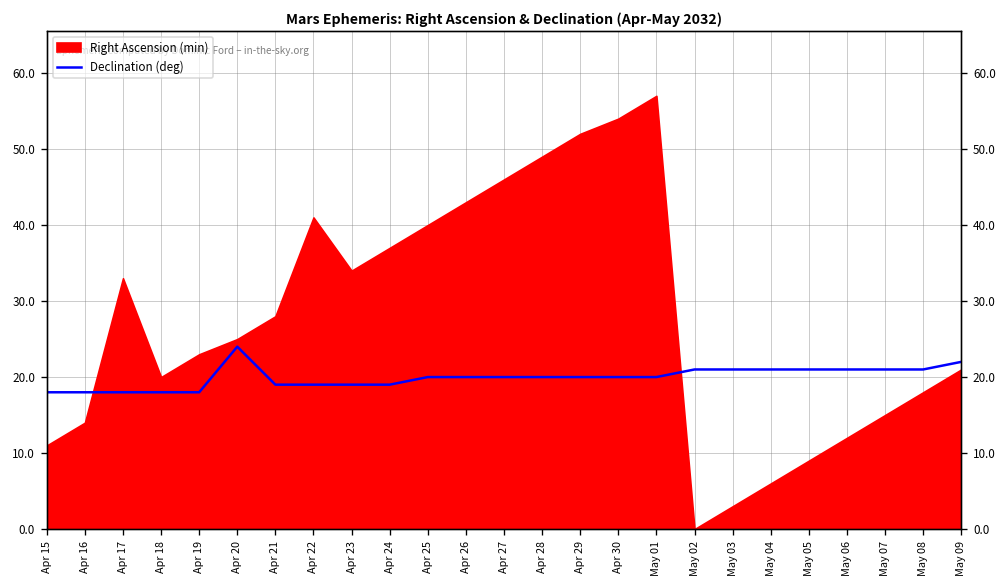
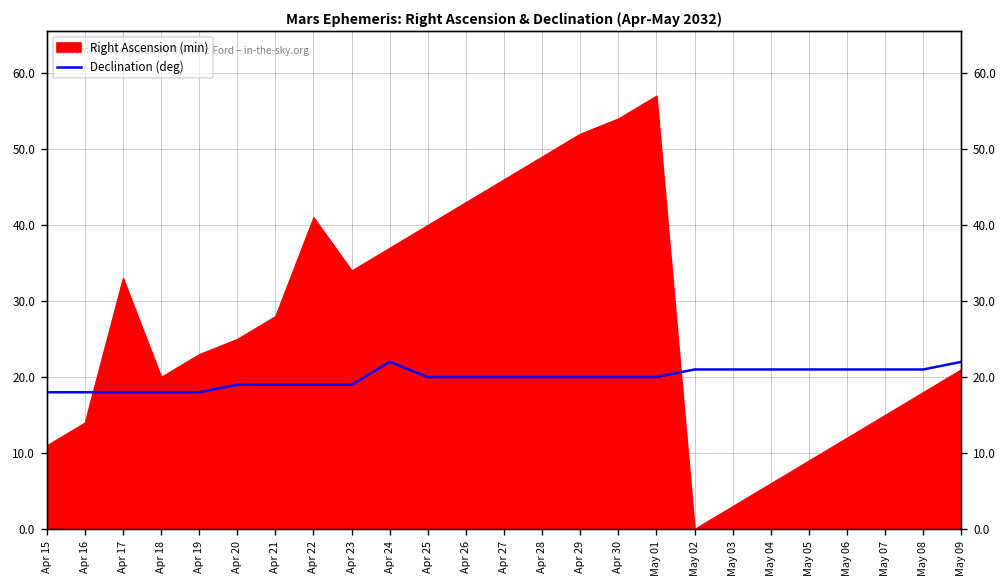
Declination (deg), Apr 20: 24 -> 19
Declination (deg), Apr 24: 19 -> 22
